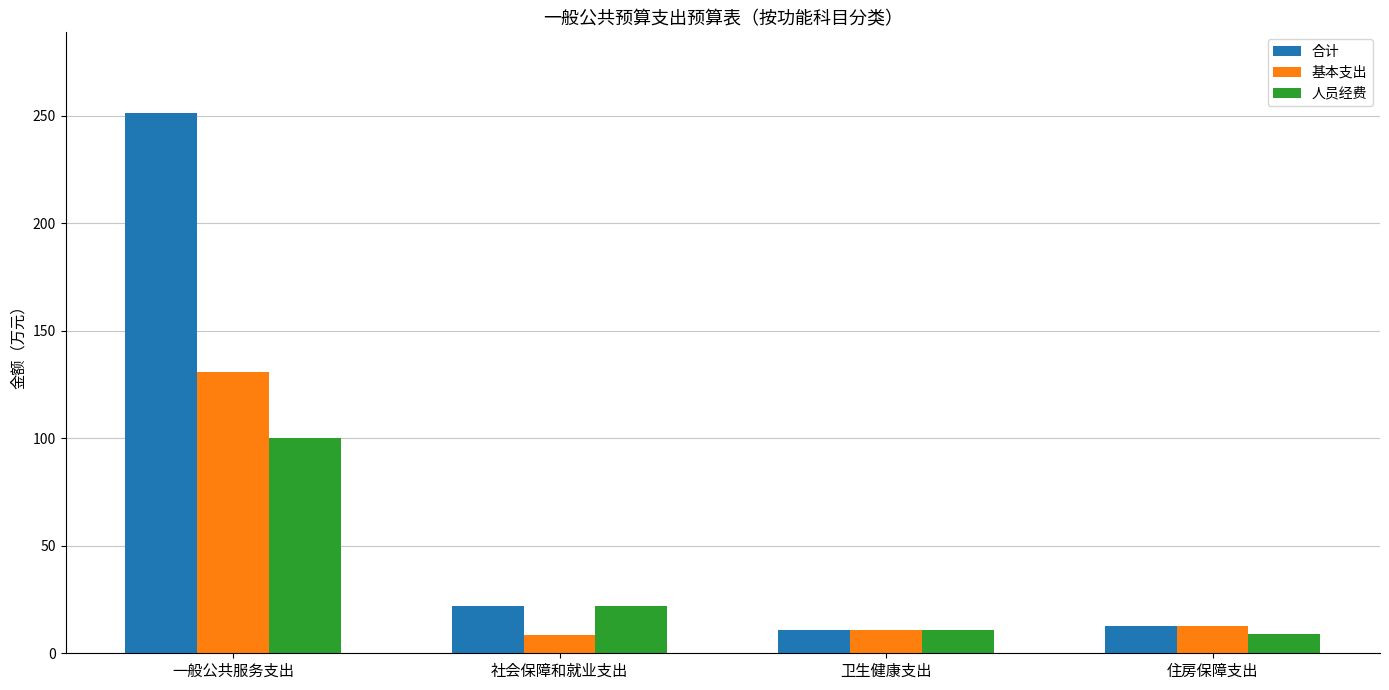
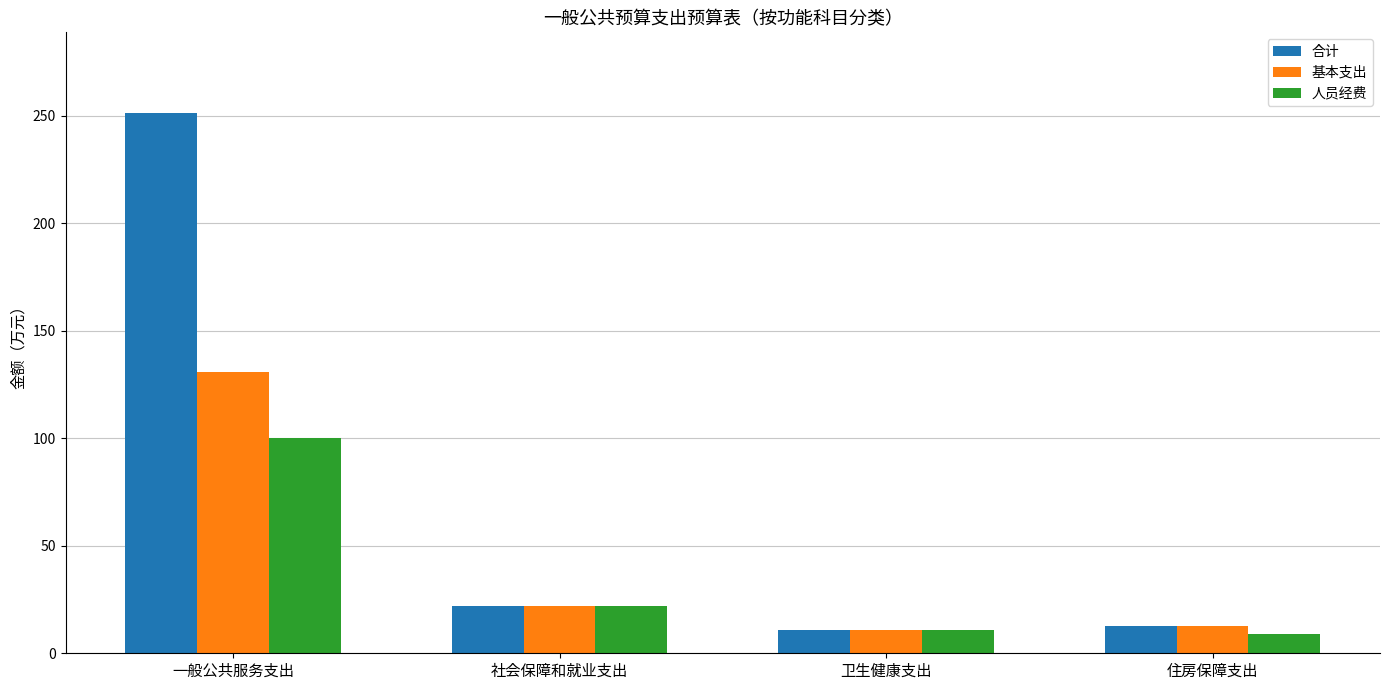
基本支出, 社会保障和就业支出: 9 -> 22
